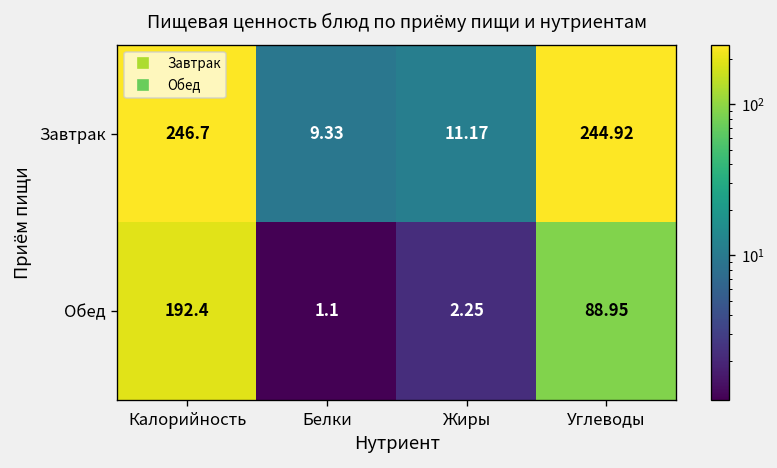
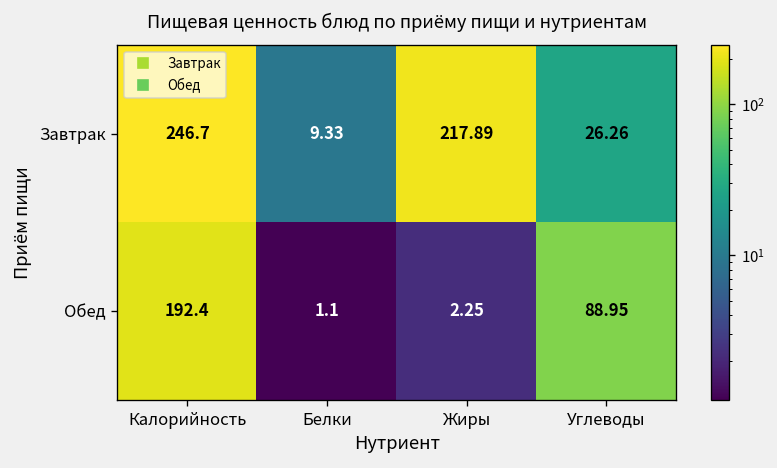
Завтрак, Жиры: 11.17 -> 217.89
Завтрак, Углеводы: 244.92 -> 26.26
